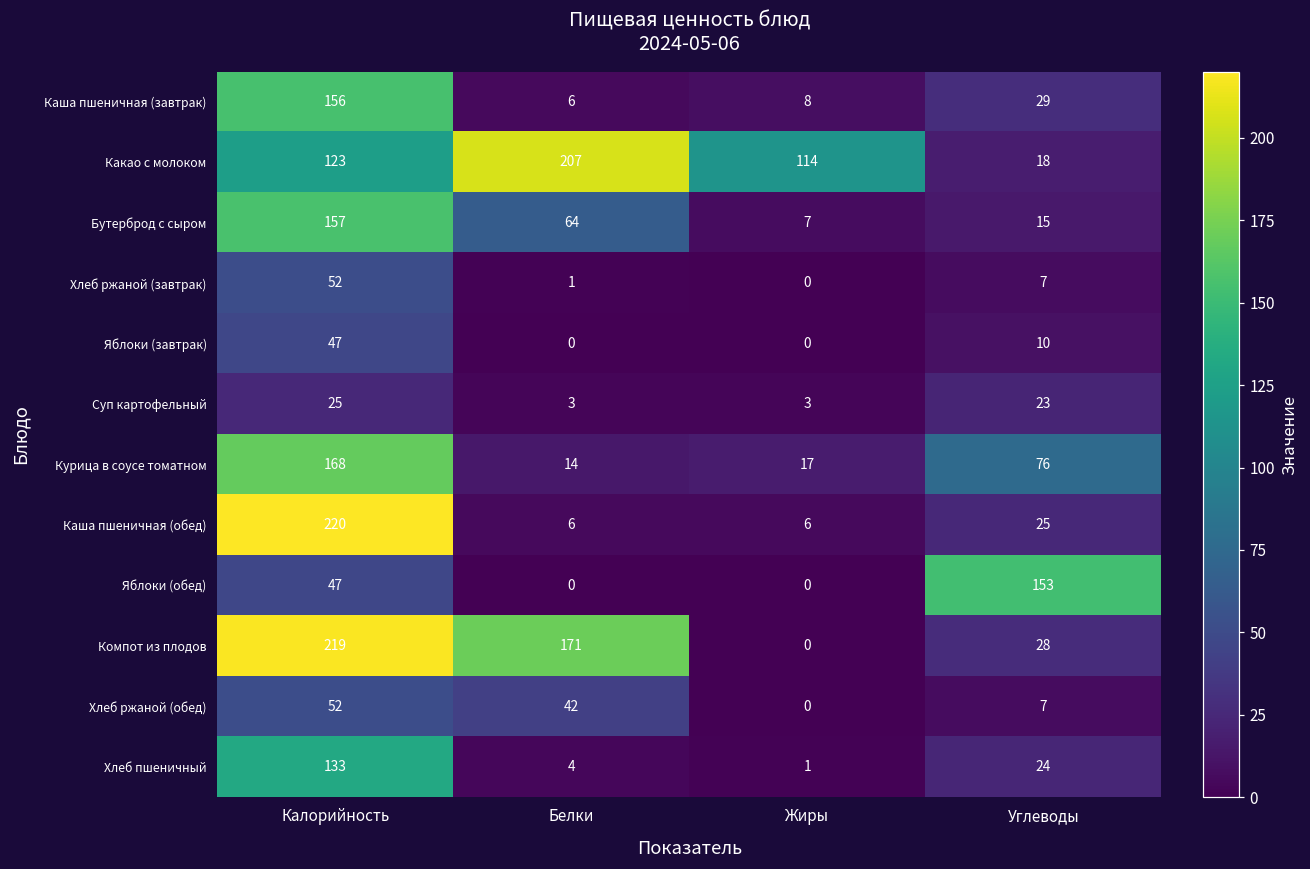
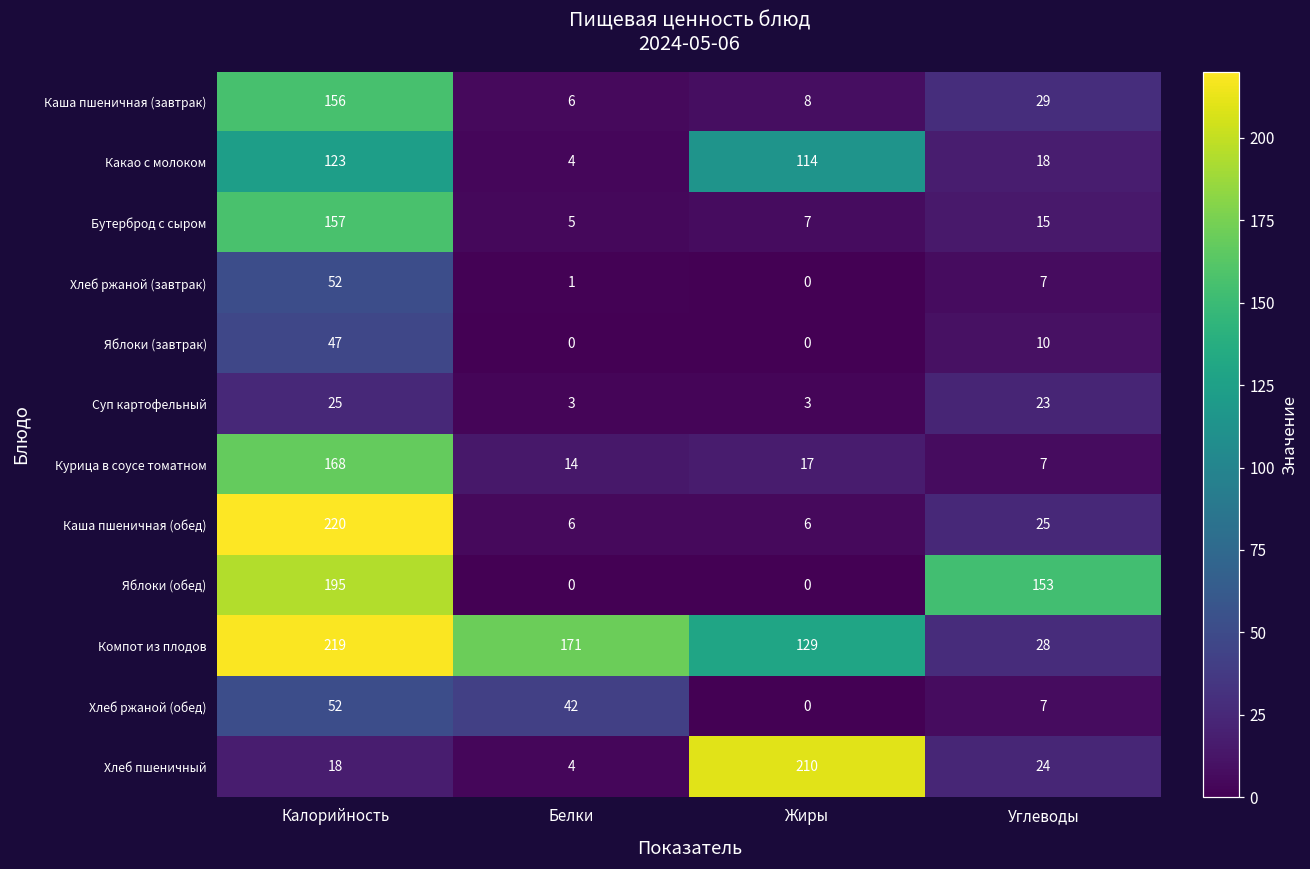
Какао с молоком, Белки: 207 -> 4
Бутерброд с сыром, Белки: 64 -> 5
Курица в соусе томатном, Углеводы: 76 -> 7
Яблоки (обед), Калорийность: 47 -> 195
Компот из плодов, Жиры: 0 -> 129
Хлеб пшеничный, Калорийность: 133 -> 18
Хлеб пшеничный, Жиры: 1 -> 210
